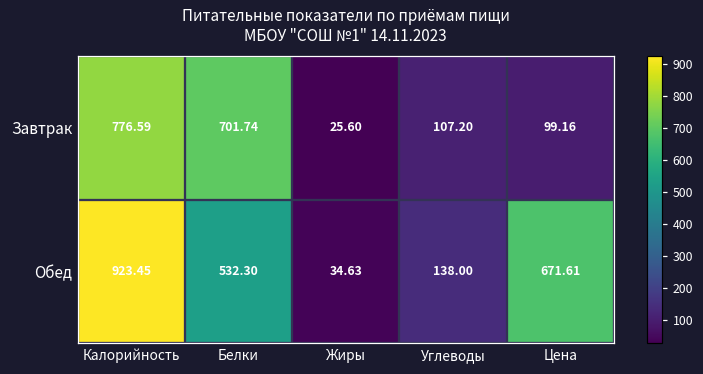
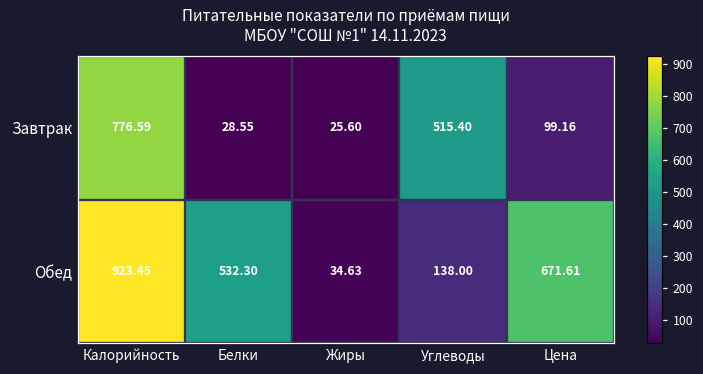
Завтрак, Белки: 701.74 -> 28.55
Завтрак, Углеводы: 107.20 -> 515.40
